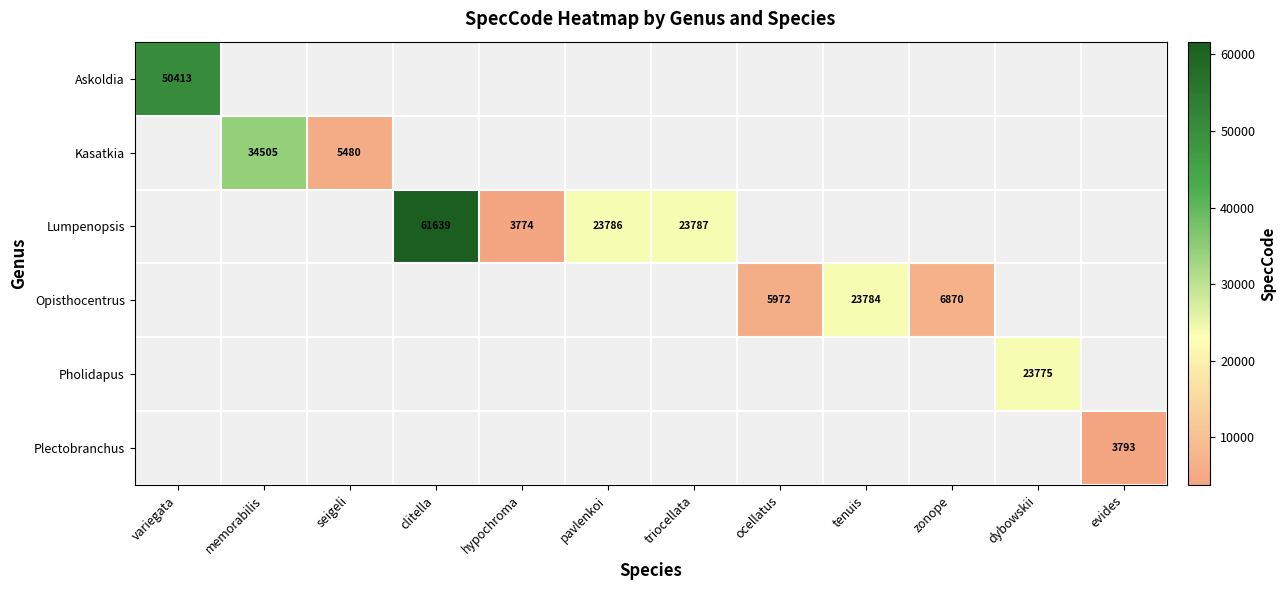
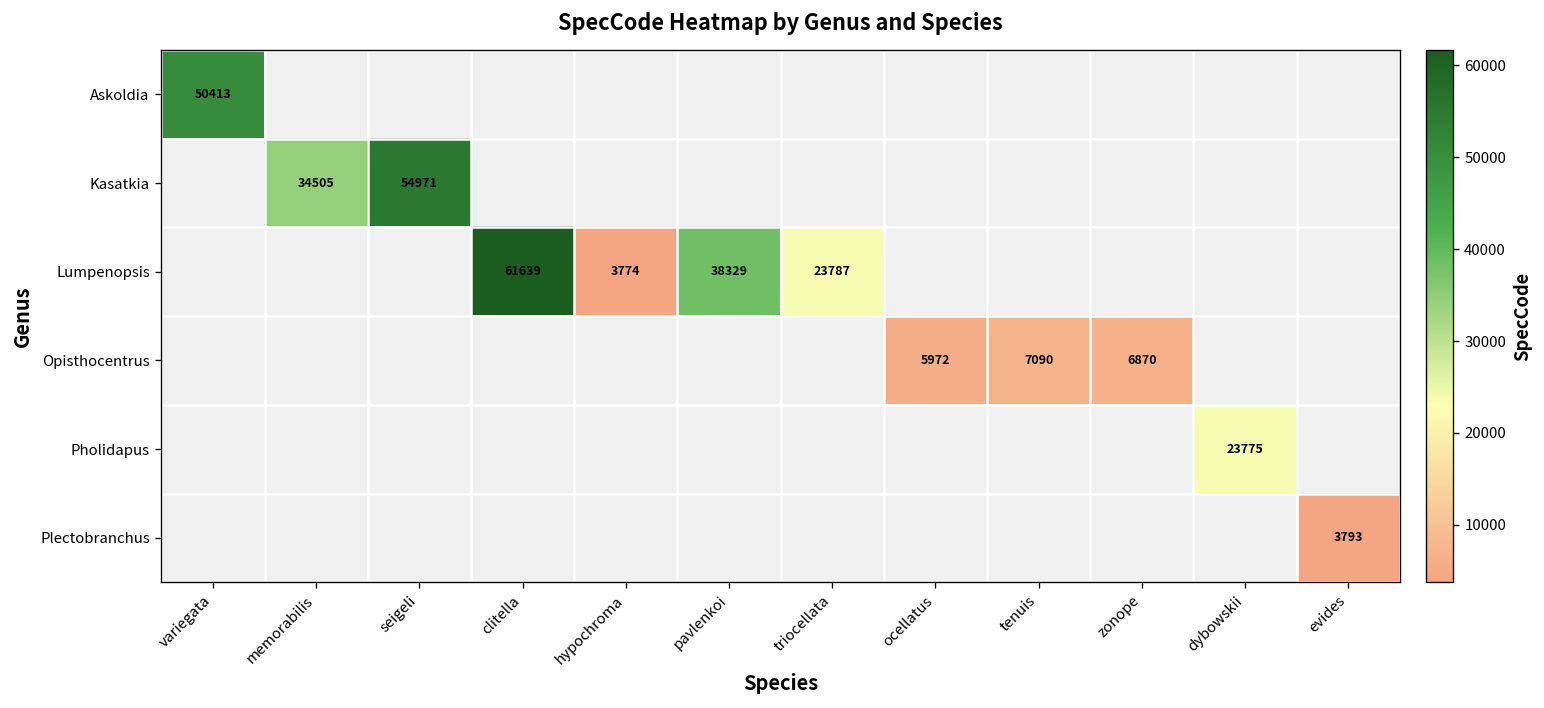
Kasatkia, seigeli: 5480 -> 54971
Lumpenopsis, pavlenkoi: 23786 -> 38329
Opisthocentrus, tenuis: 23784 -> 7090
